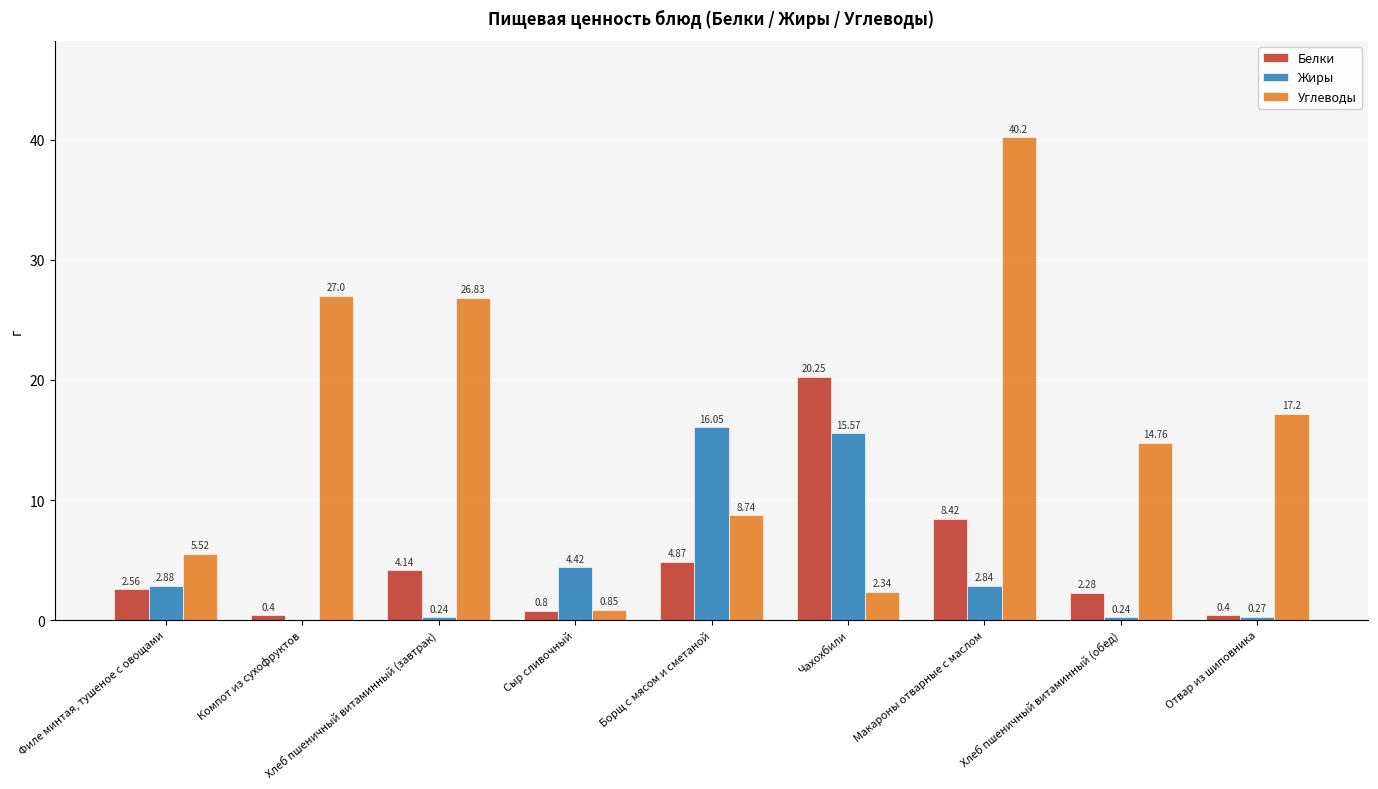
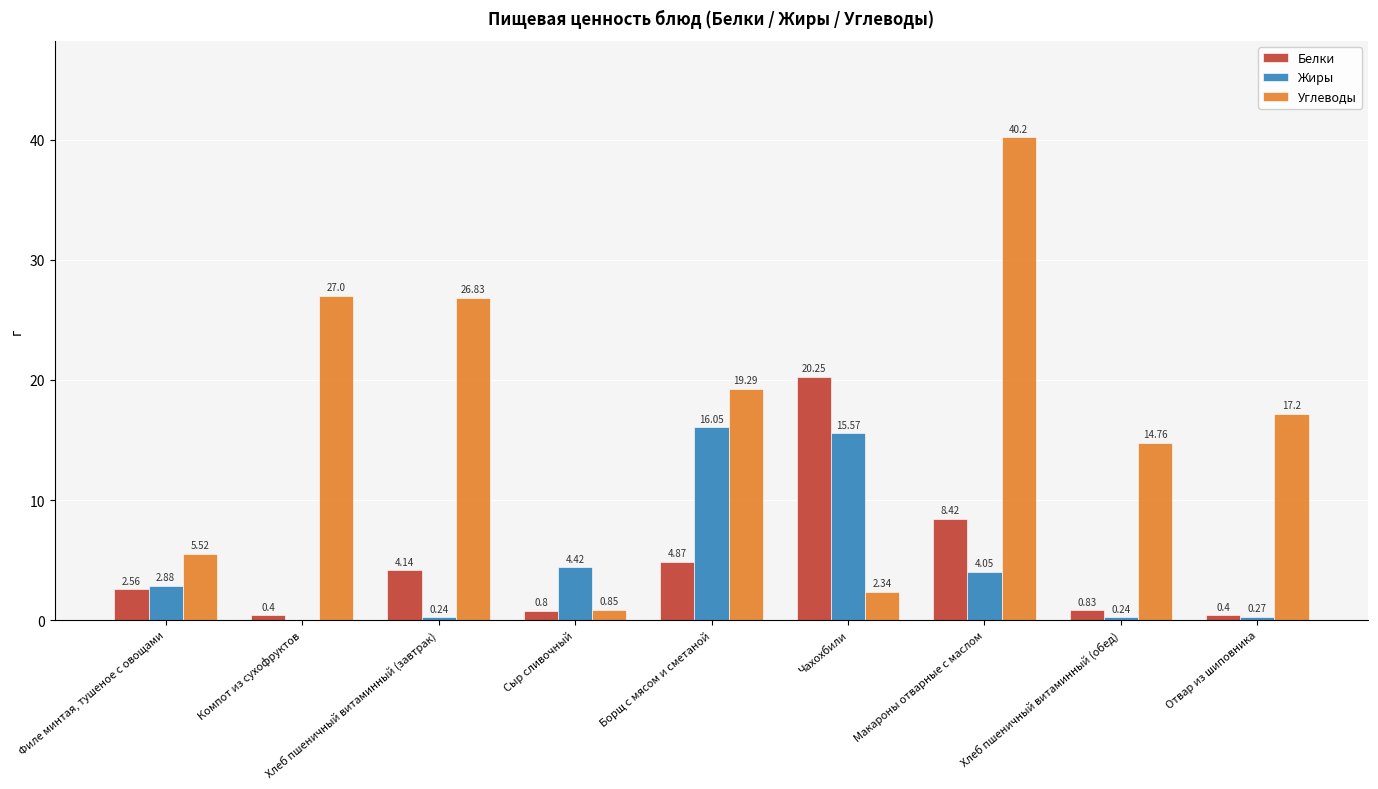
Углеводы, Борщ с мясом и сметаной: 8.74 -> 19.29
Жиры, Макароны отварные с маслом: 2.84 -> 4.05
Белки, Хлеб пшеничный витаминный (обед): 2.28 -> 0.83
